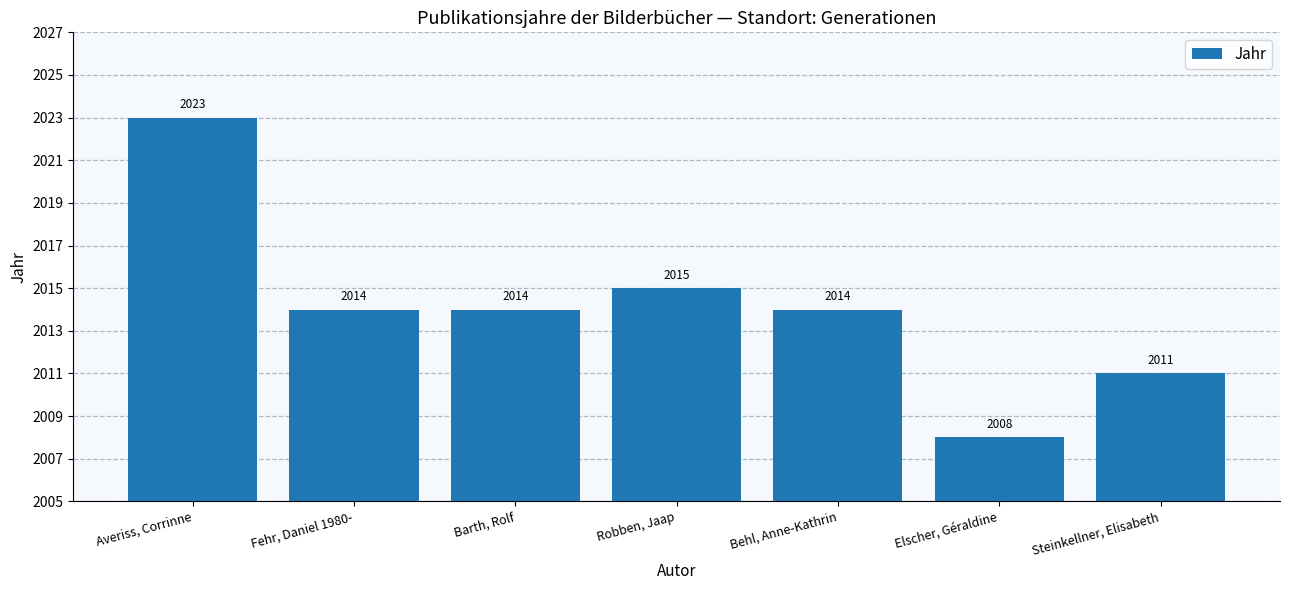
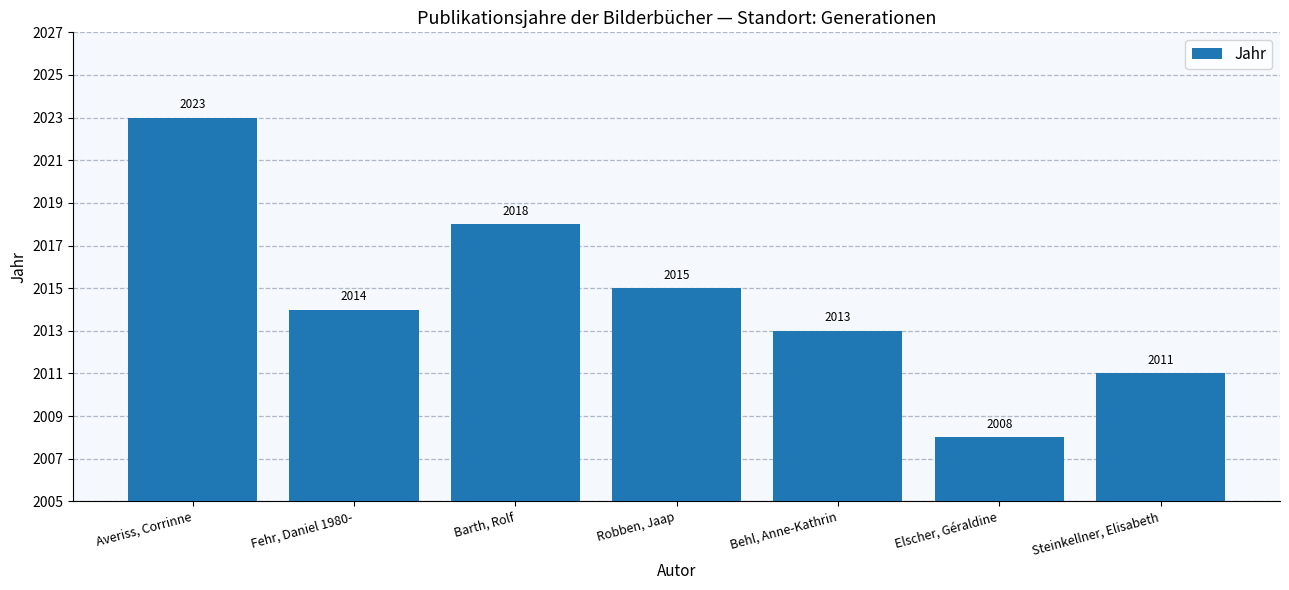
Barth, Rolf: 2014 -> 2018
Behl, Anne-Kathrin: 2014 -> 2013
